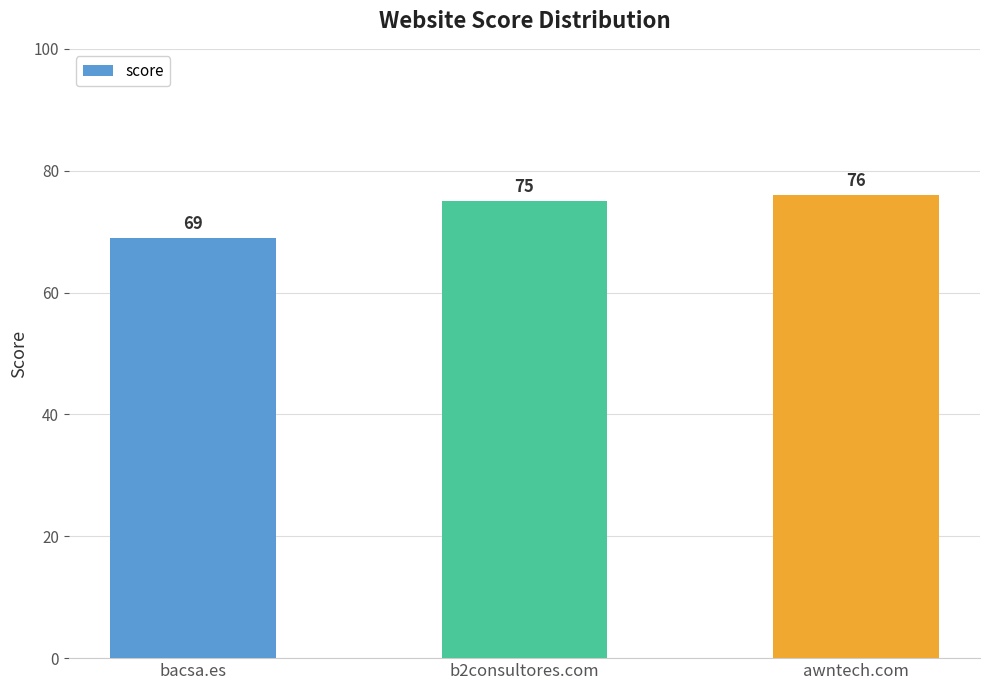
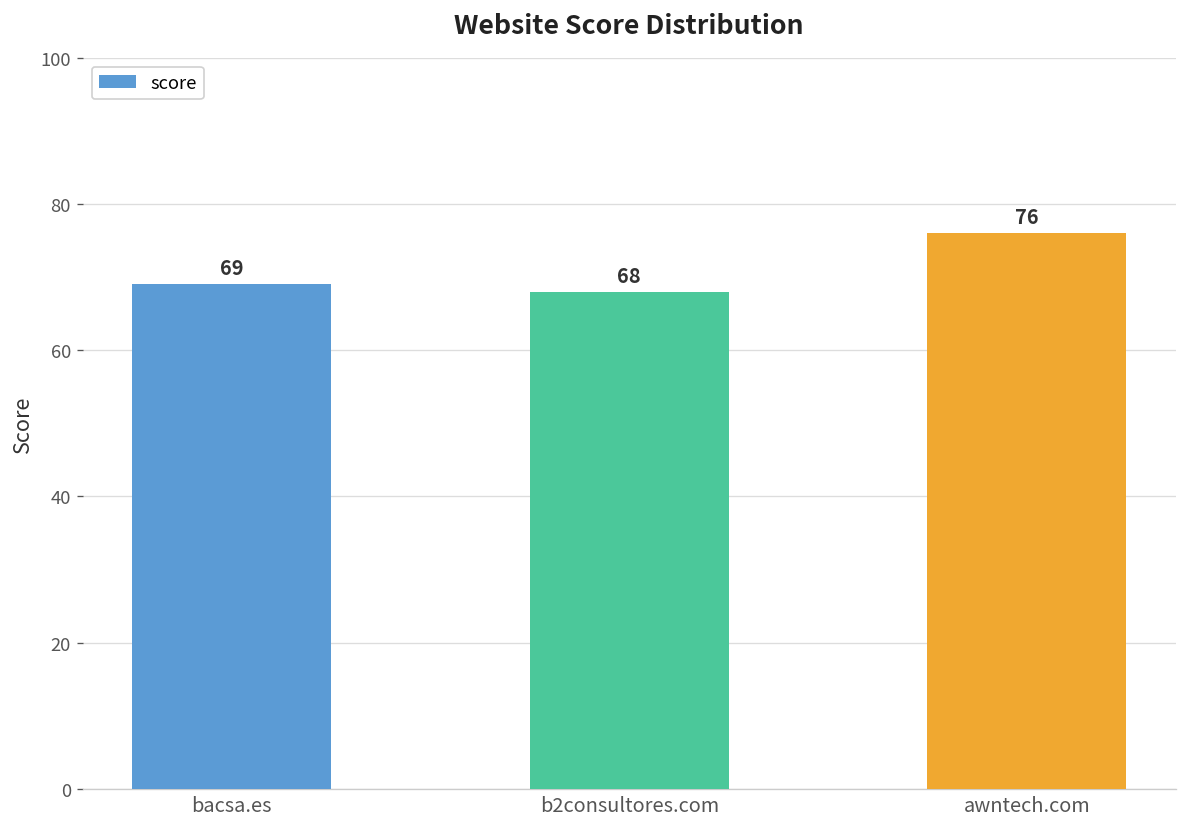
b2consultores.com: 75 -> 68
